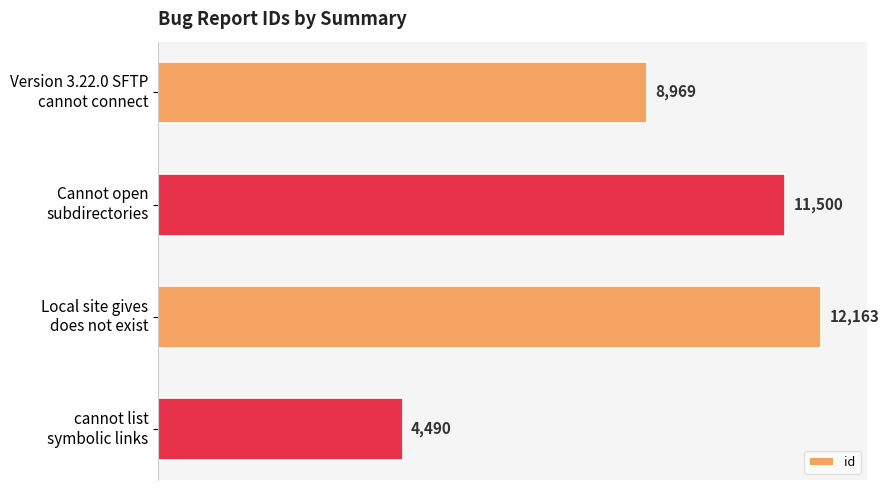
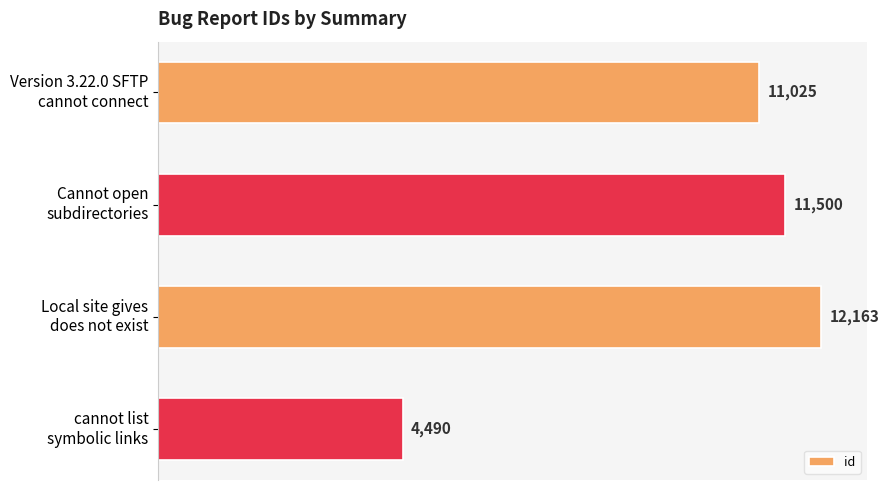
Version 3.22.0 SFTP cannot connect: 8,969 -> 11,025
